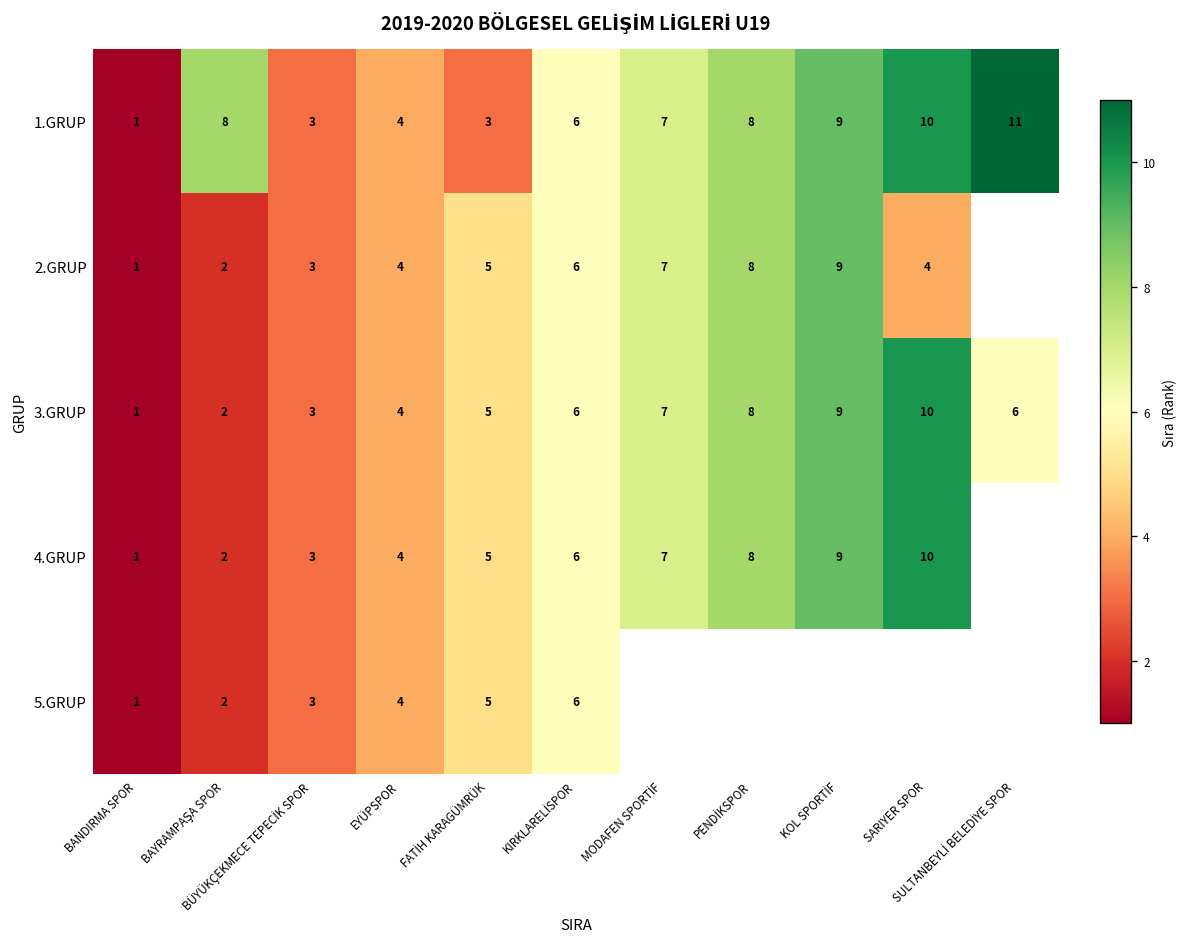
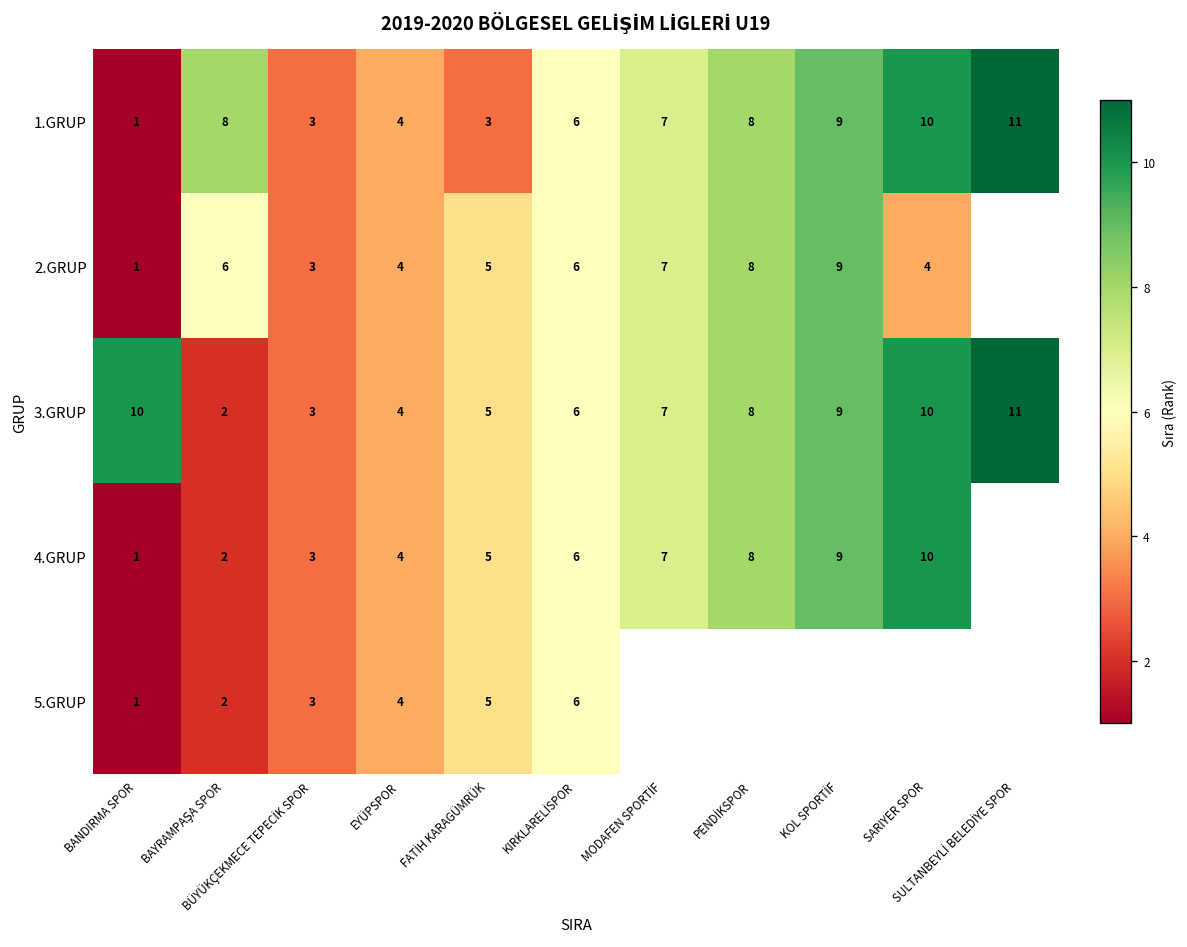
2.GRUP, BAYRAMPAŞA SPOR: 2 -> 6
3.GRUP, BANDIRMA SPOR: 1 -> 10
3.GRUP, SULTANBEYLİ BELEDİYE SPOR: 6 -> 11
